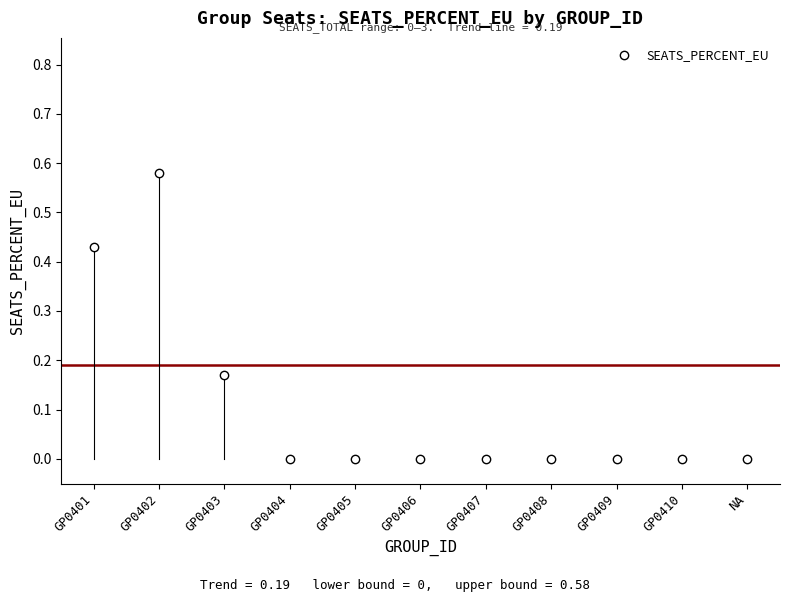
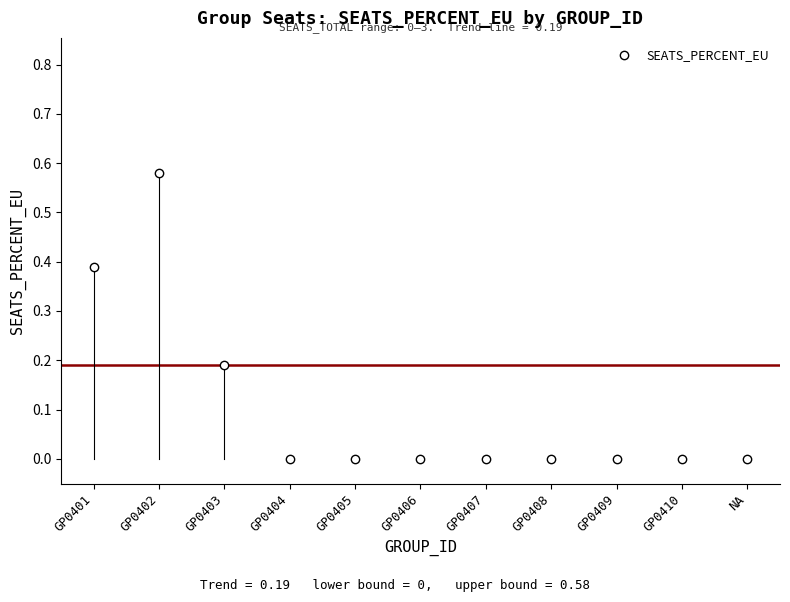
SEATS_PERCENT_EU, GP0401: 0.43 -> 0.39
SEATS_PERCENT_EU, GP0403: 0.17 -> 0.19
